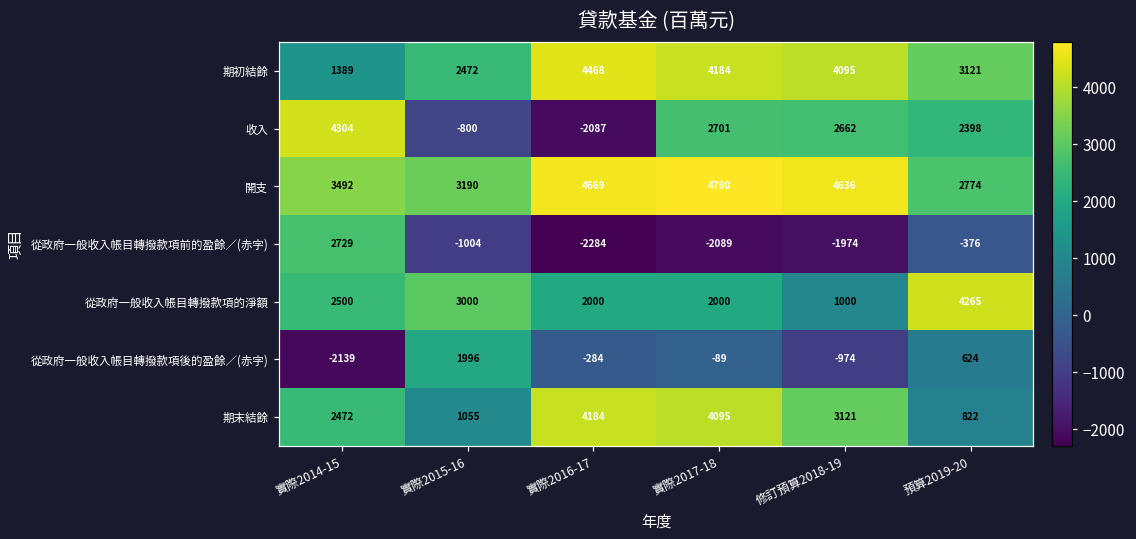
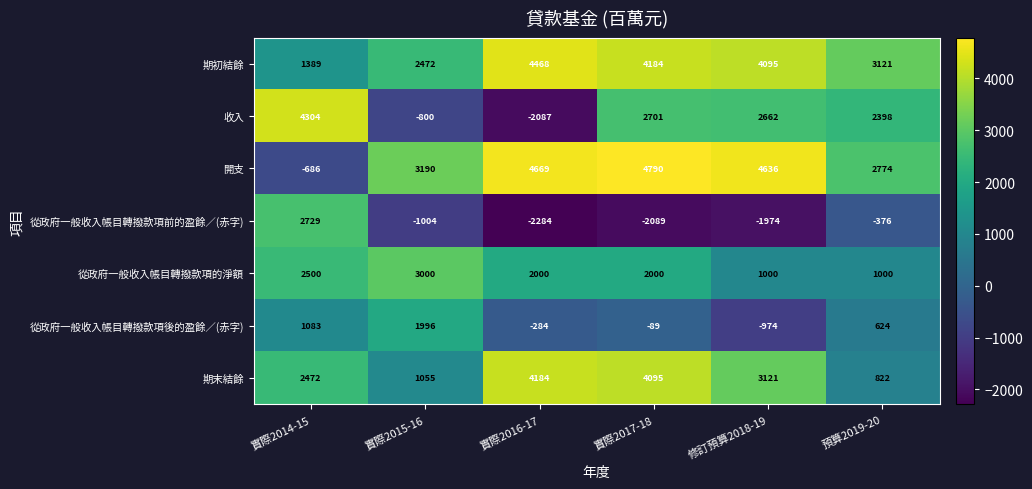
開支, 實際2014-15: 3492 -> -686
從政府一般收入帳目轉撥款項的淨額, 預算2019-20: 4265 -> 1000
從政府一般收入帳目轉撥款項後的盈餘／(赤字), 實際2014-15: -2139 -> 1083
